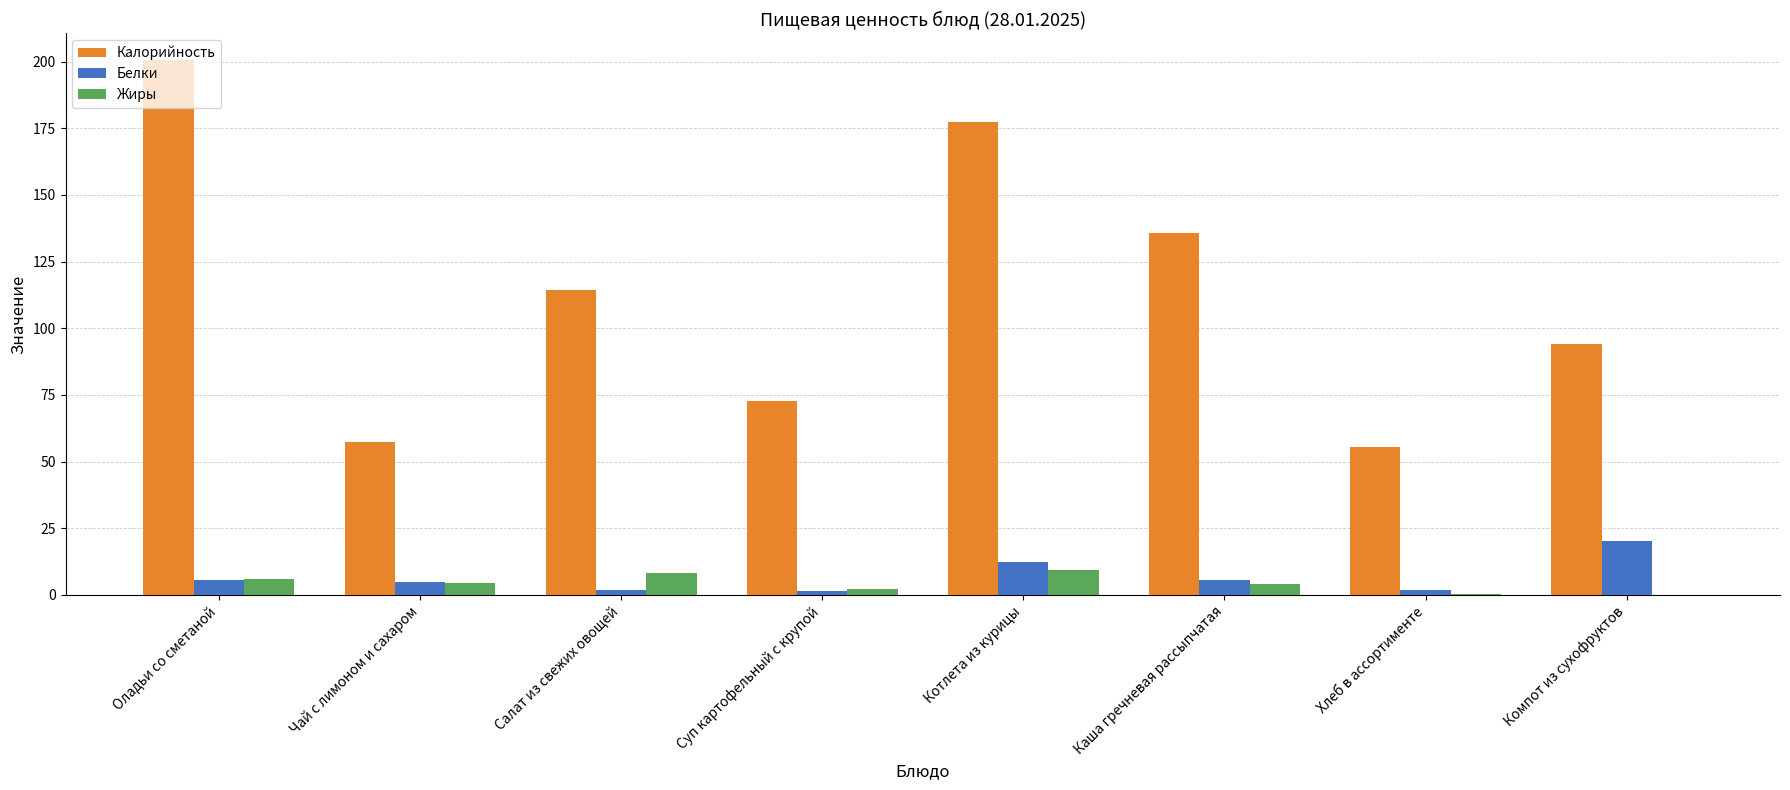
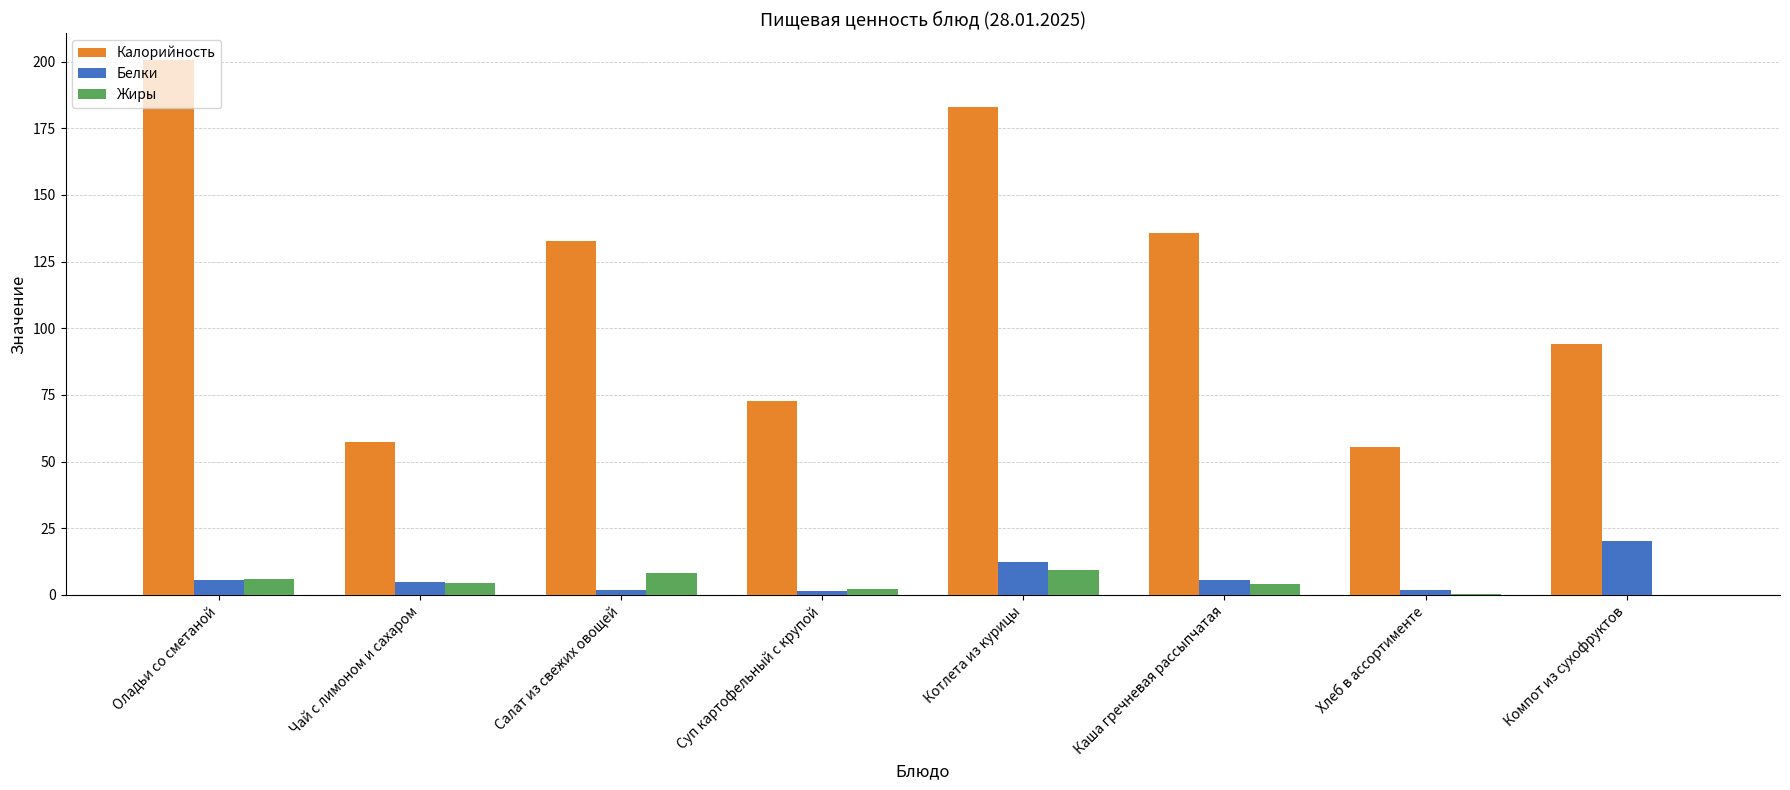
Калорийность, Салат из свежих овощей: 114 -> 133
Калорийность, Котлета из курицы: 177 -> 183
